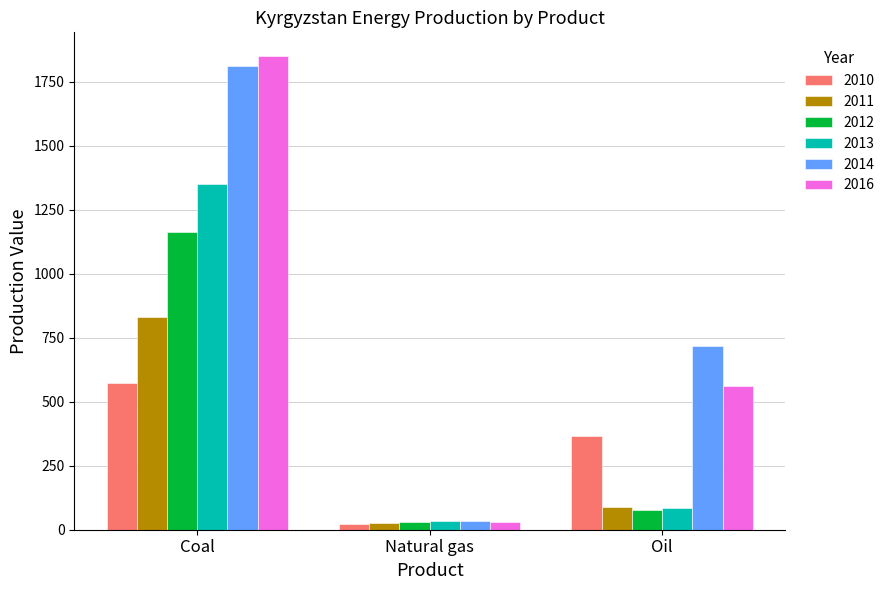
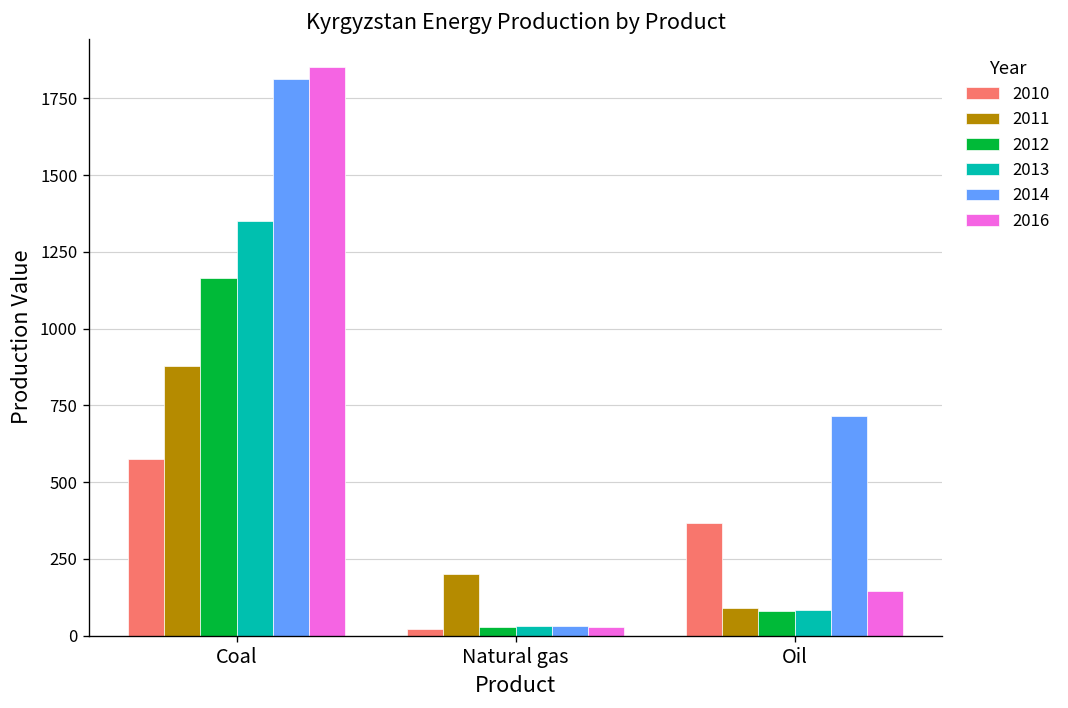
2011, Coal: 830 -> 880
2011, Natural gas: 30 -> 200
2016, Oil: 560 -> 150
